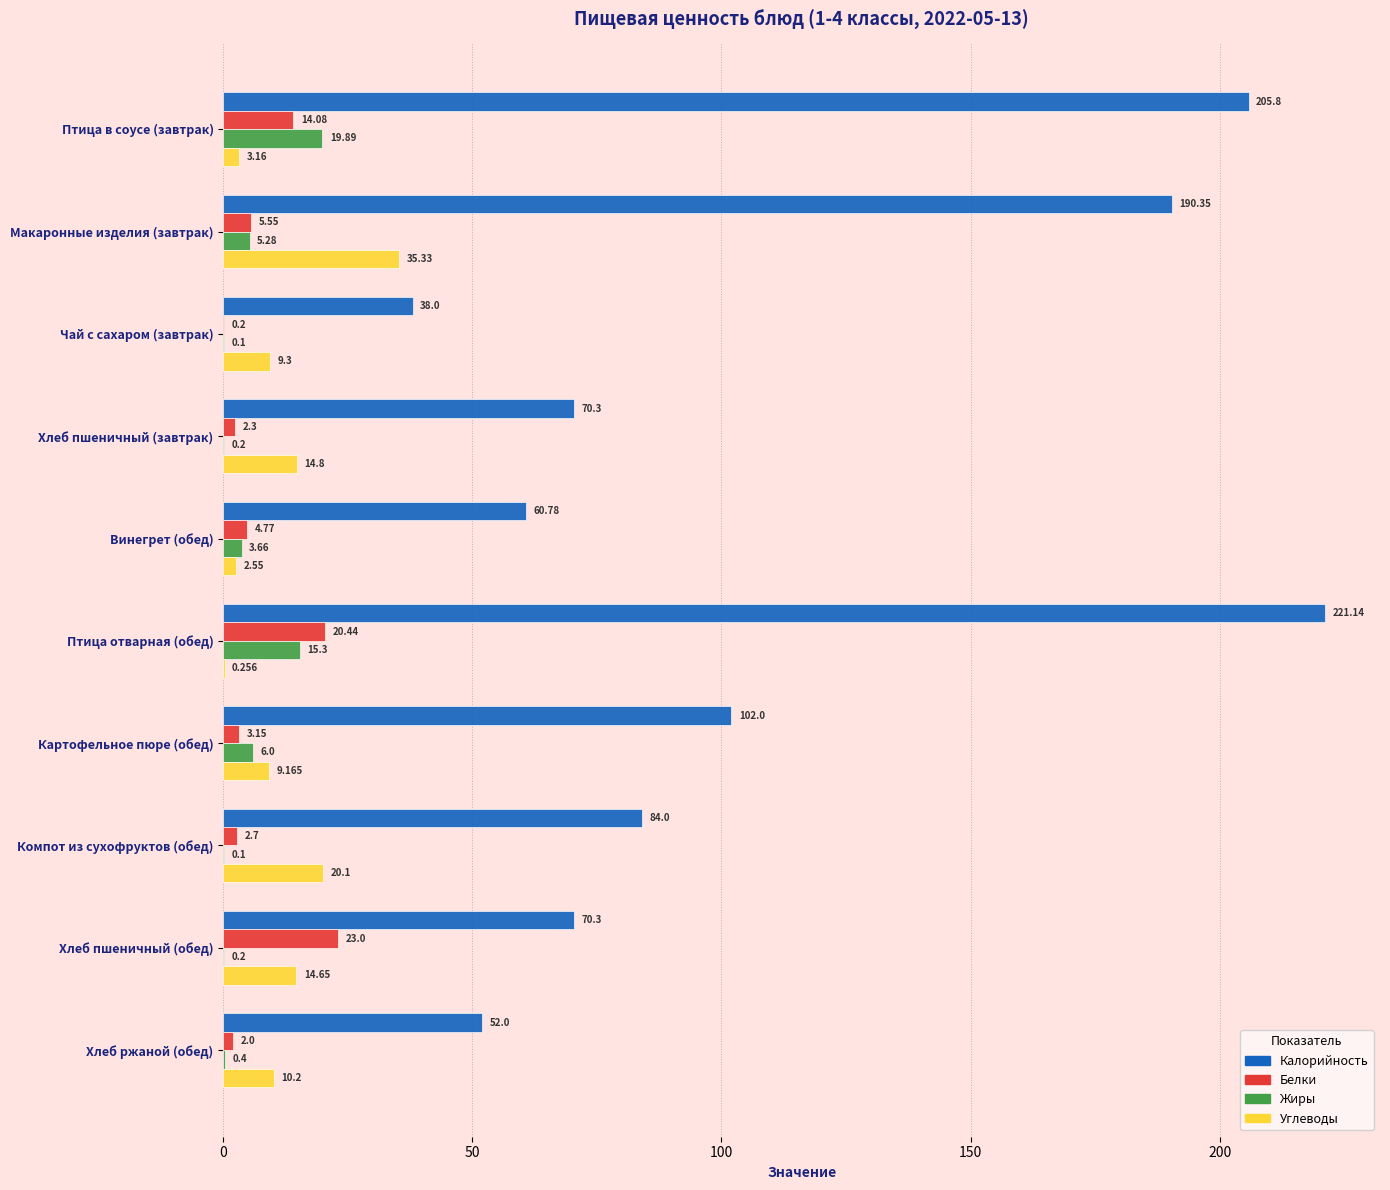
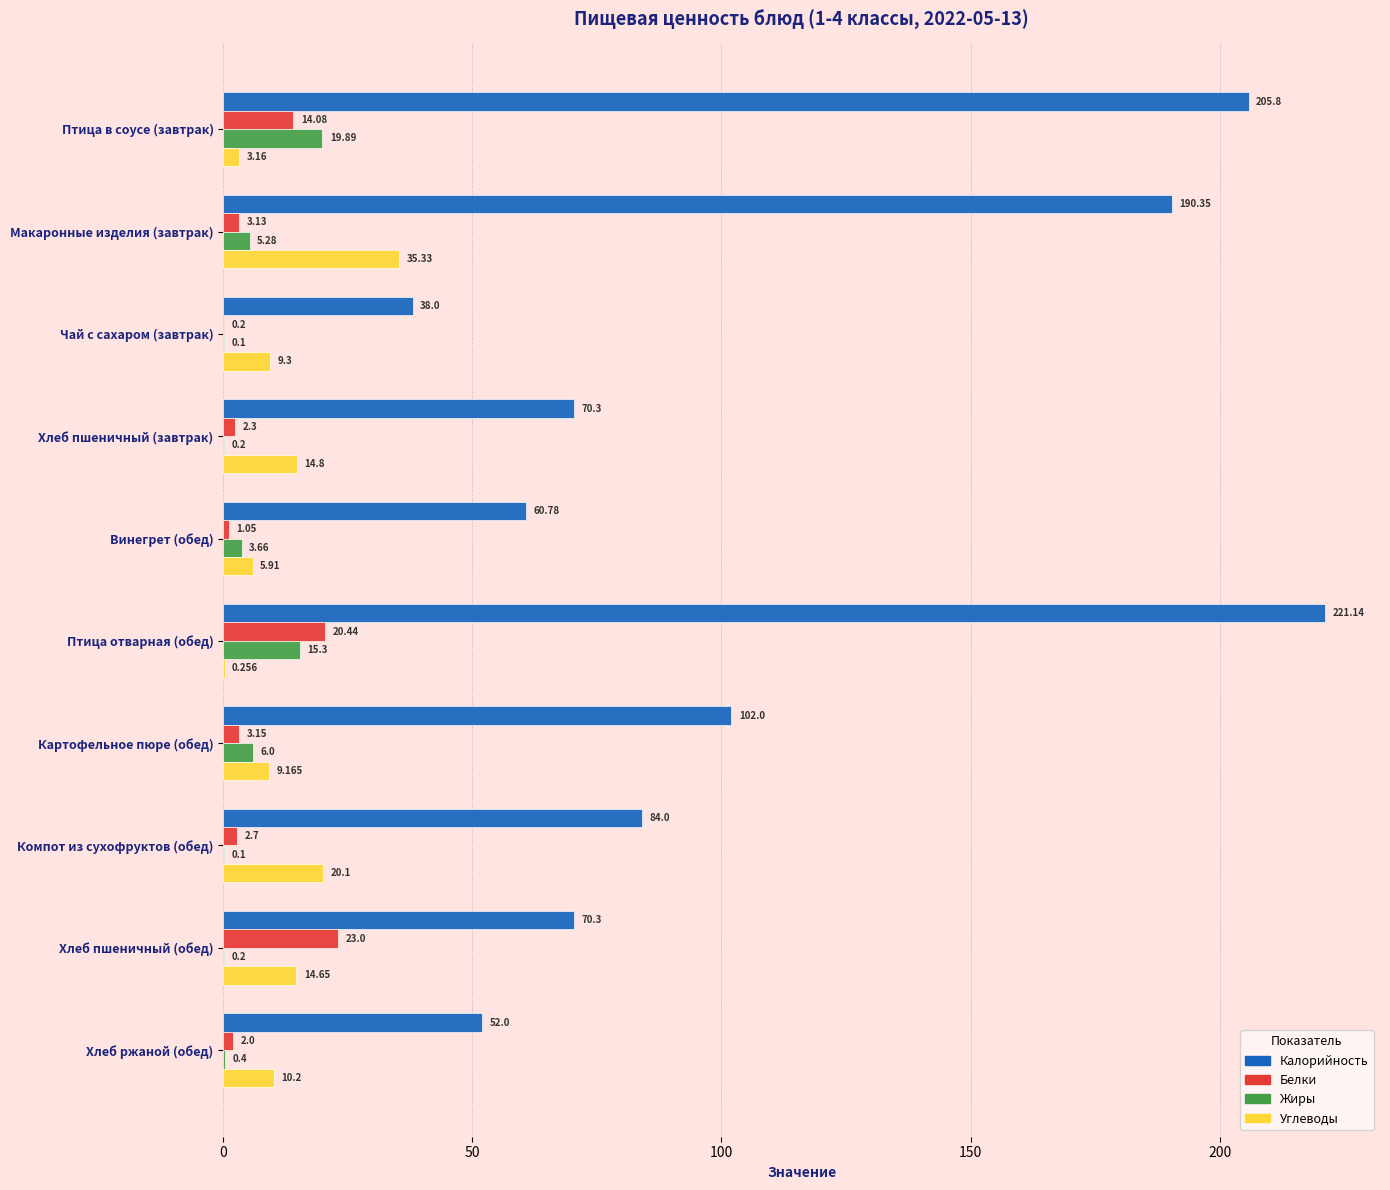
Белки, Макаронные изделия (завтрак): 5.55 -> 3.13
Белки, Винегрет (обед): 4.77 -> 1.05
Углеводы, Винегрет (обед): 2.55 -> 5.91
